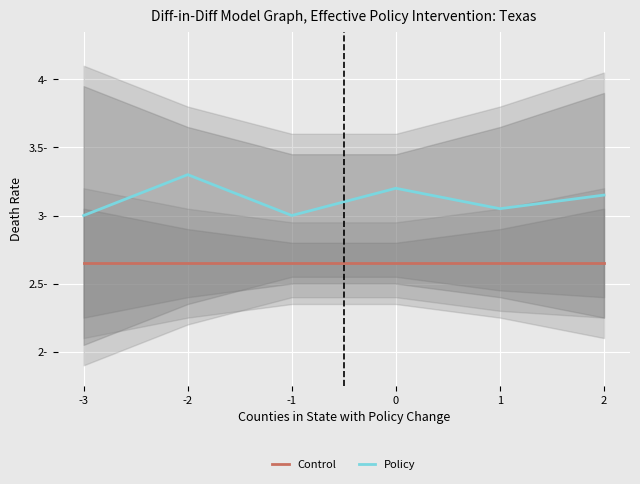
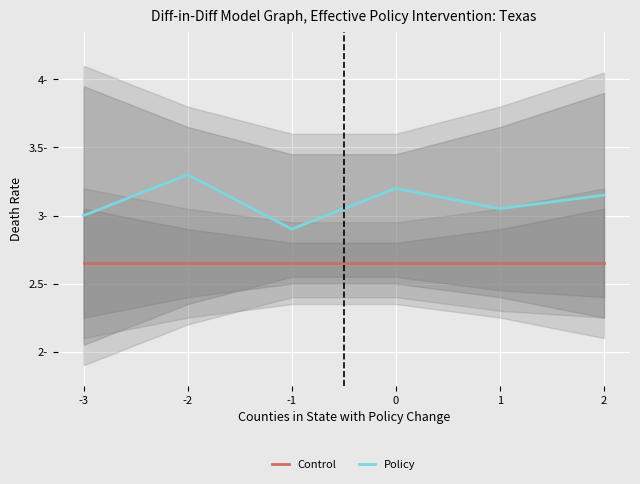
Policy, -1: 3.0- -> 2.9-
